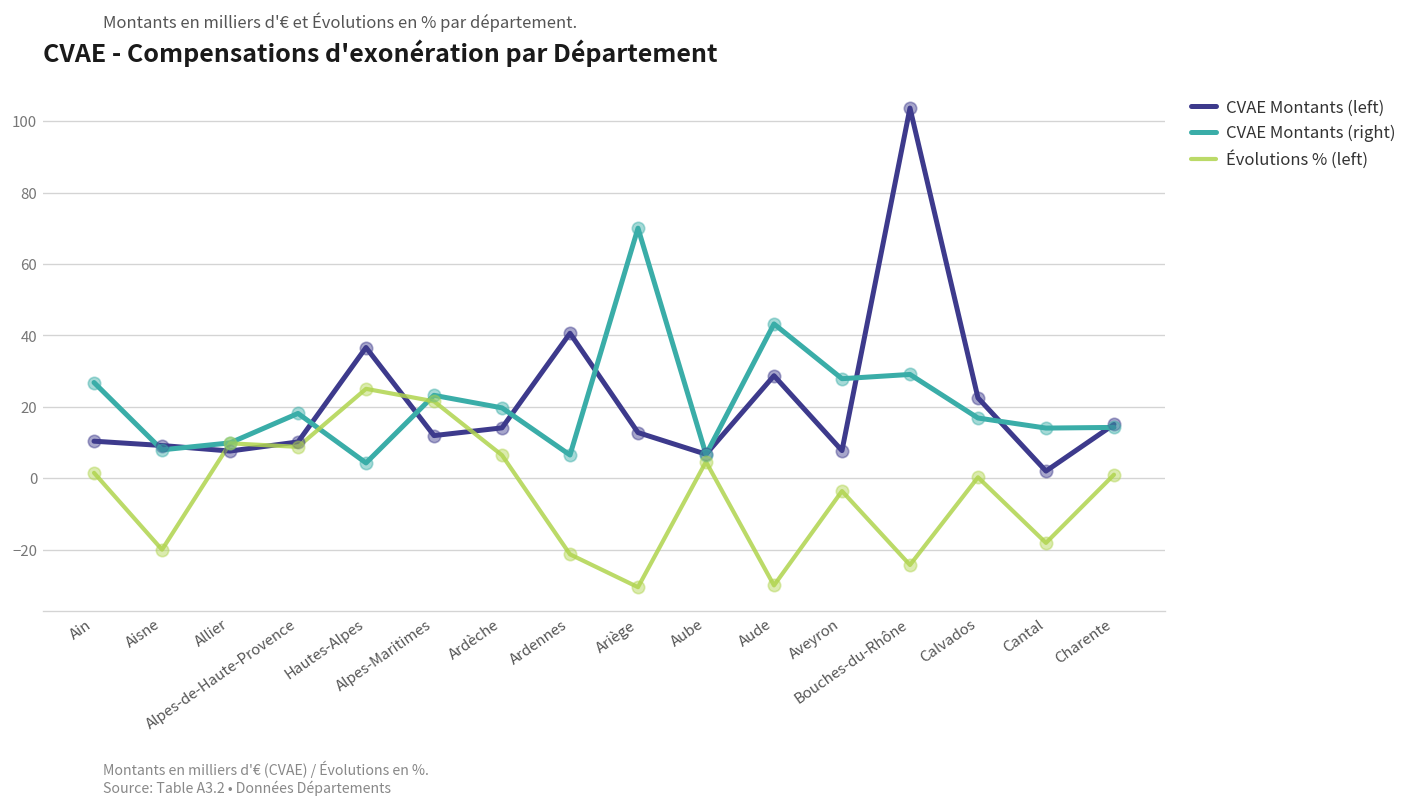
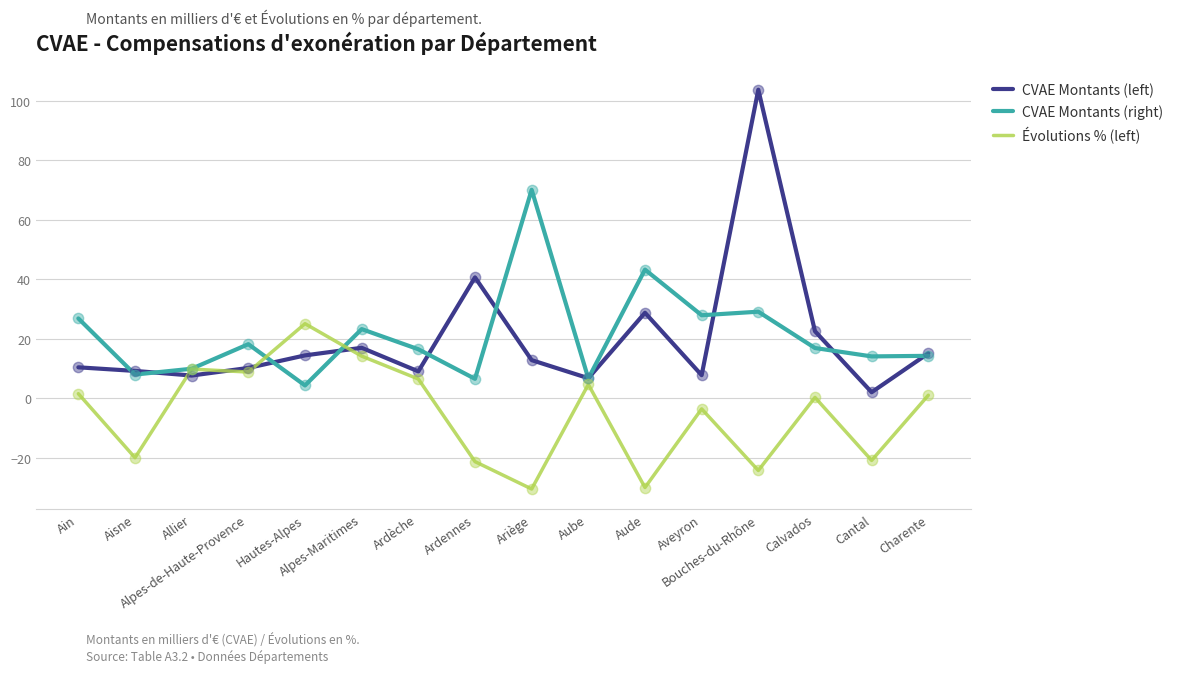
CVAE Montants (left), Hautes-Alpes: 37 -> 14
CVAE Montants (left), Alpes-Maritimes: 12 -> 17
Évolutions % (left), Alpes-Maritimes: 22 -> 14
CVAE Montants (left), Ardèche: 14 -> 9
CVAE Montants (right), Ardèche: 20 -> 16
Évolutions % (left), Cantal: -18 -> -21
